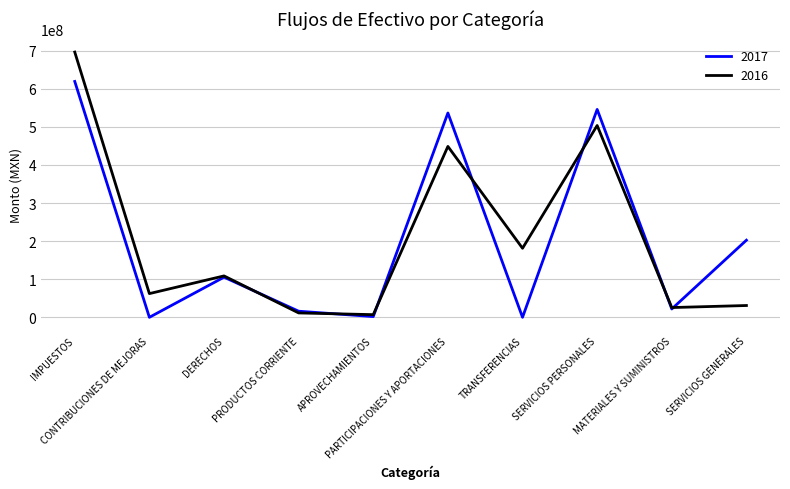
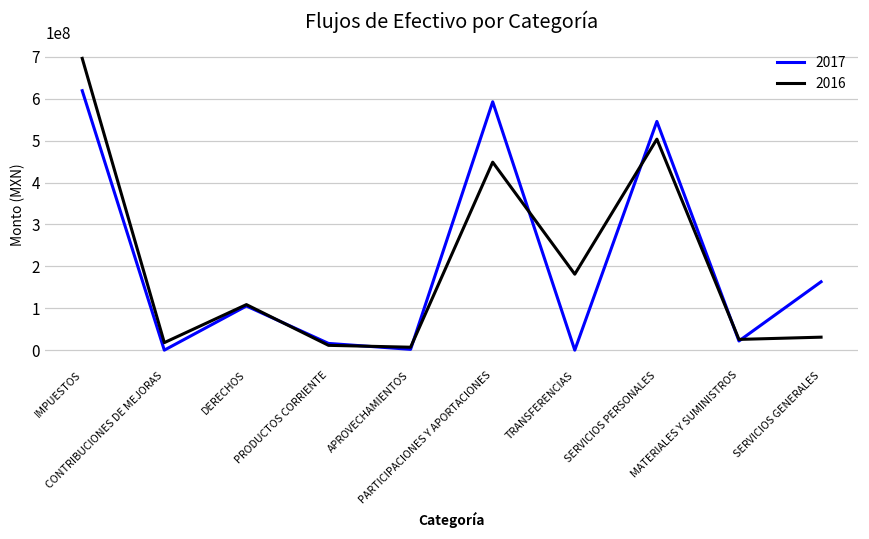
2016, CONTRIBUCIONES DE MEJORAS: 60000000 -> 20000000
2017, PARTICIPACIONES Y APORTACIONES: 540000000 -> 590000000
2017, SERVICIOS GENERALES: 200000000 -> 160000000
